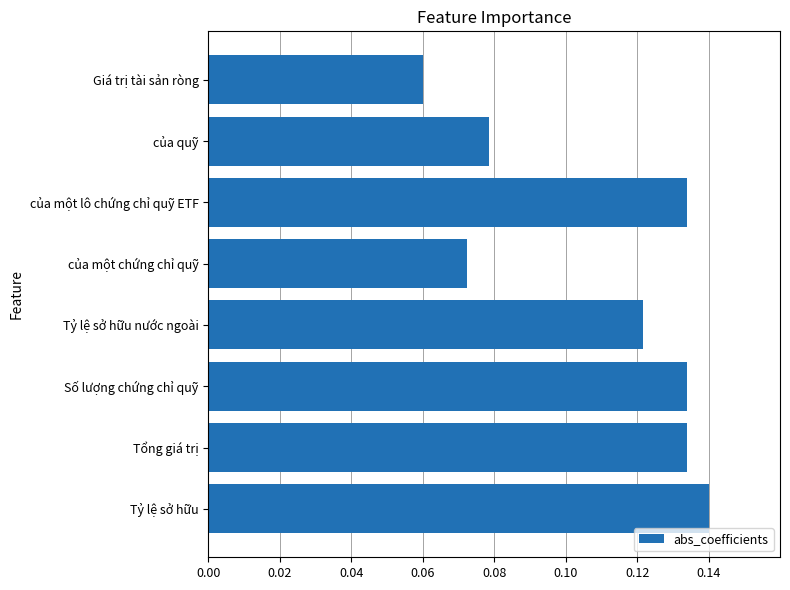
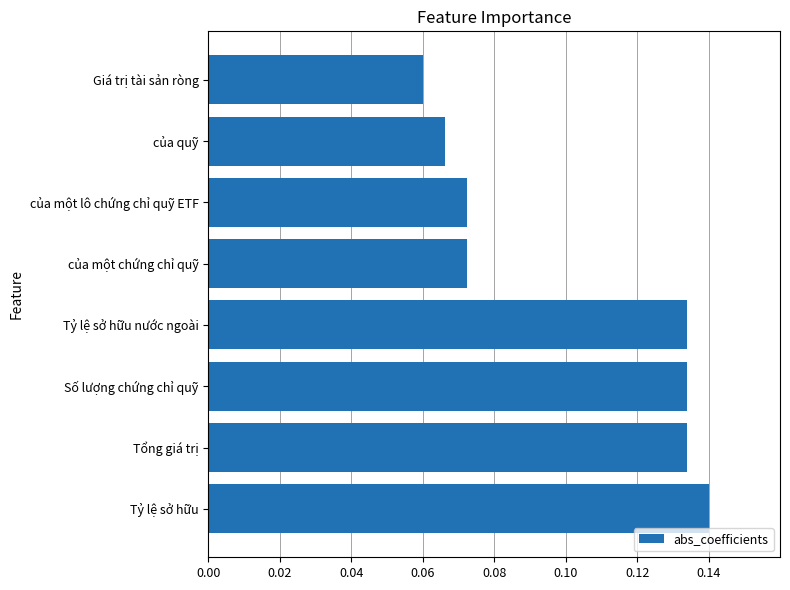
của quỹ: 0.078 -> 0.066
của một lô chứng chỉ quỹ ETF: 0.134 -> 0.072
Tỷ lệ sở hữu nước ngoài: 0.122 -> 0.134
